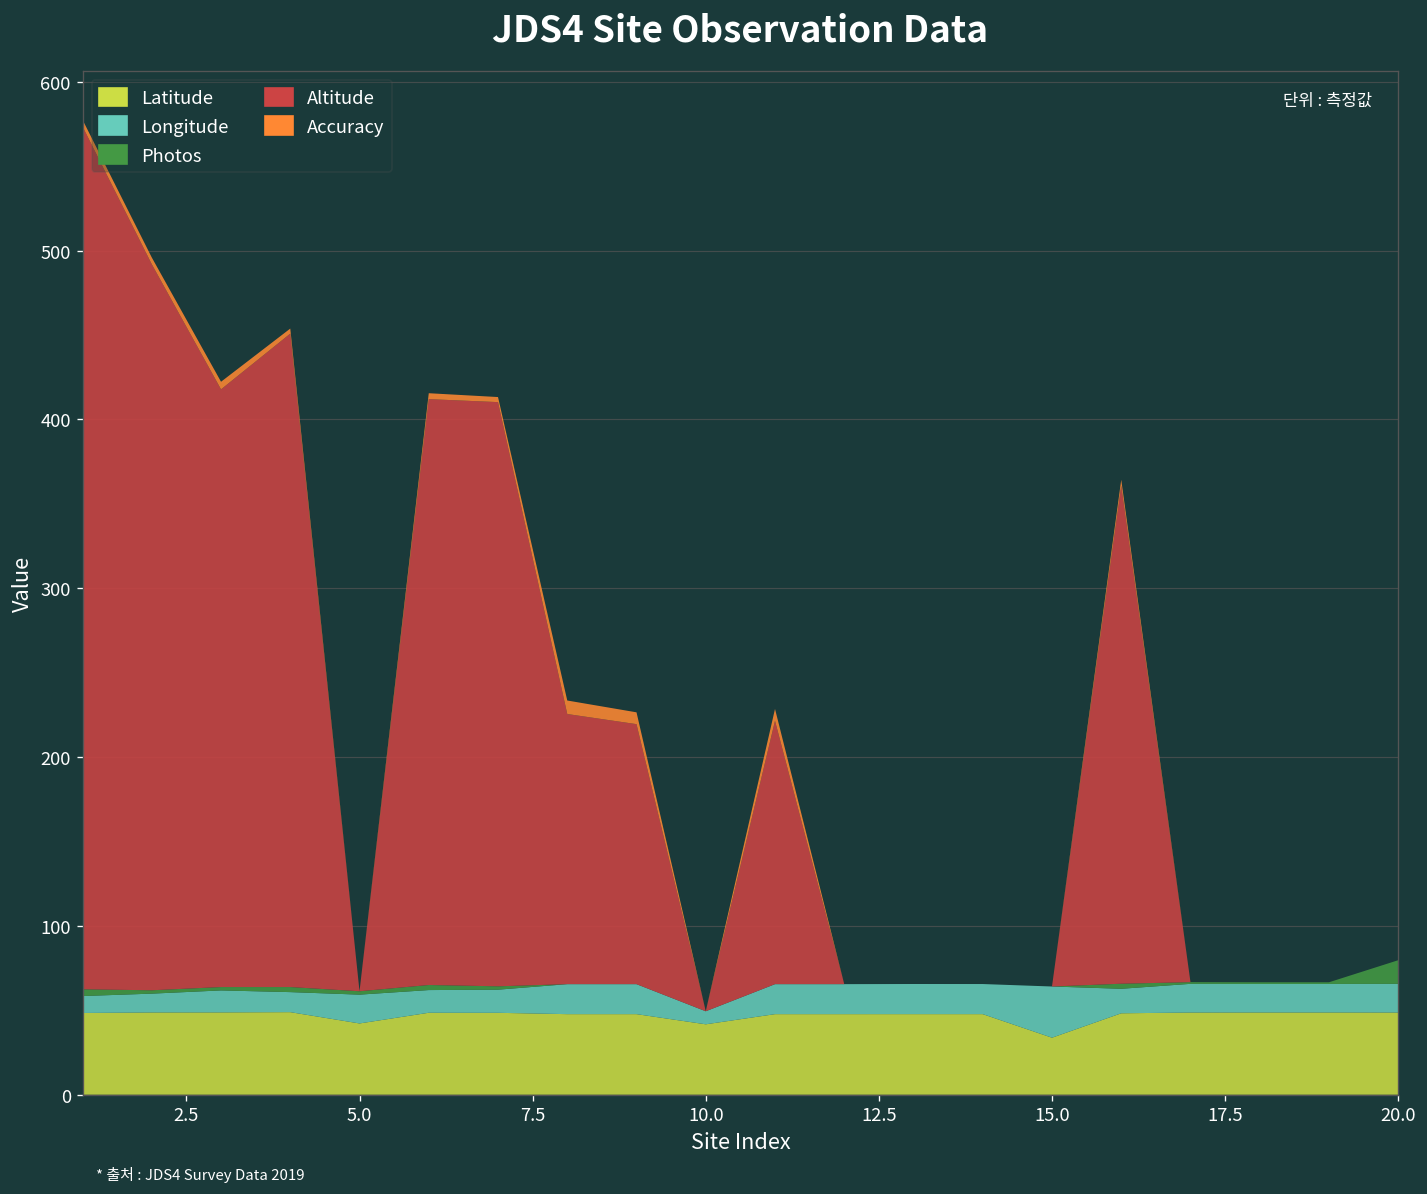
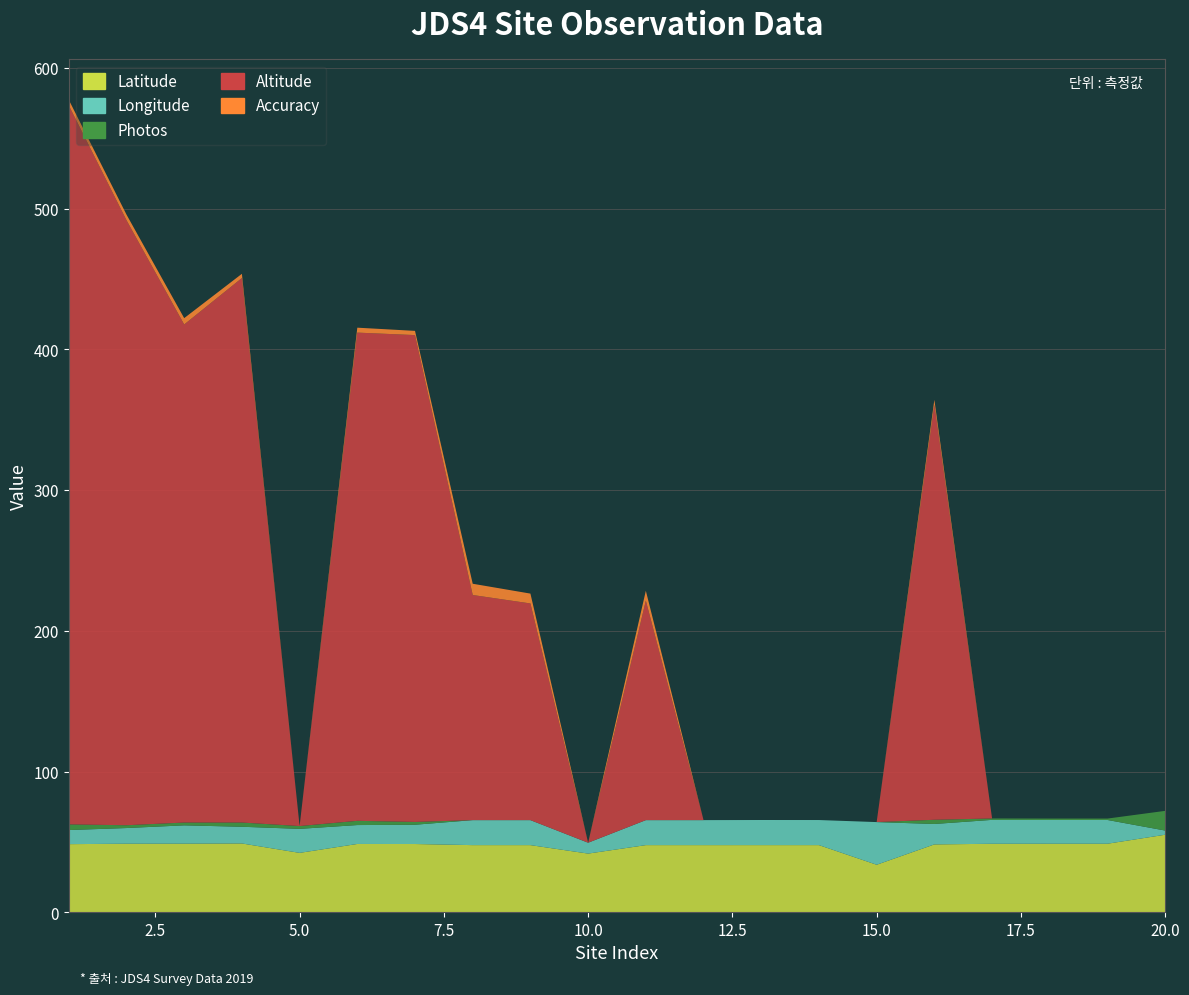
Latitude, 20.0: 49 -> 55
Longitude, 20.0: 17 -> 3
